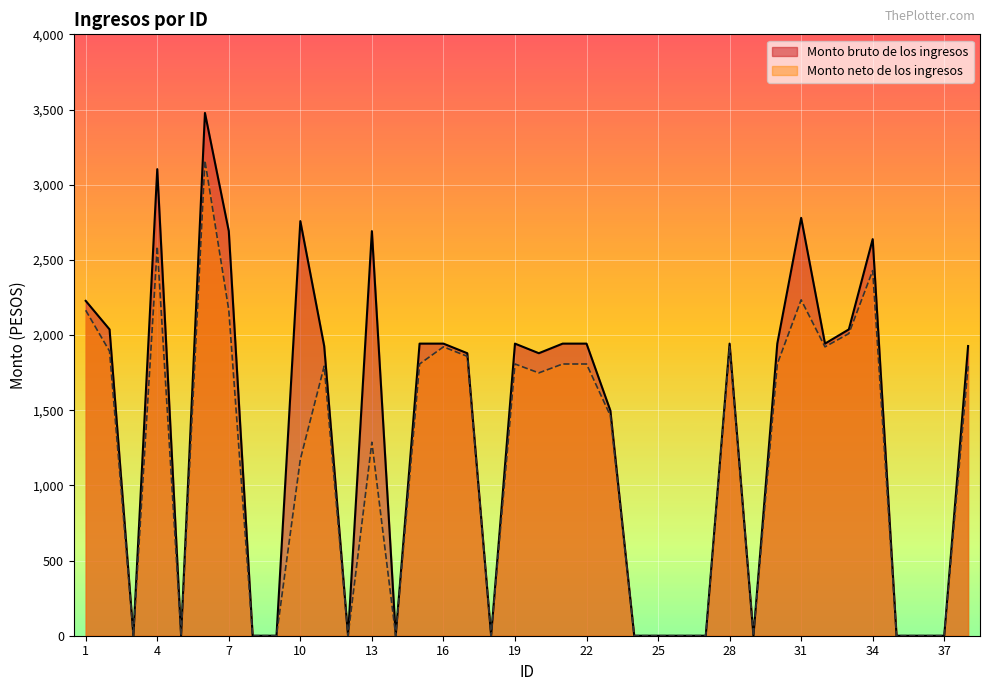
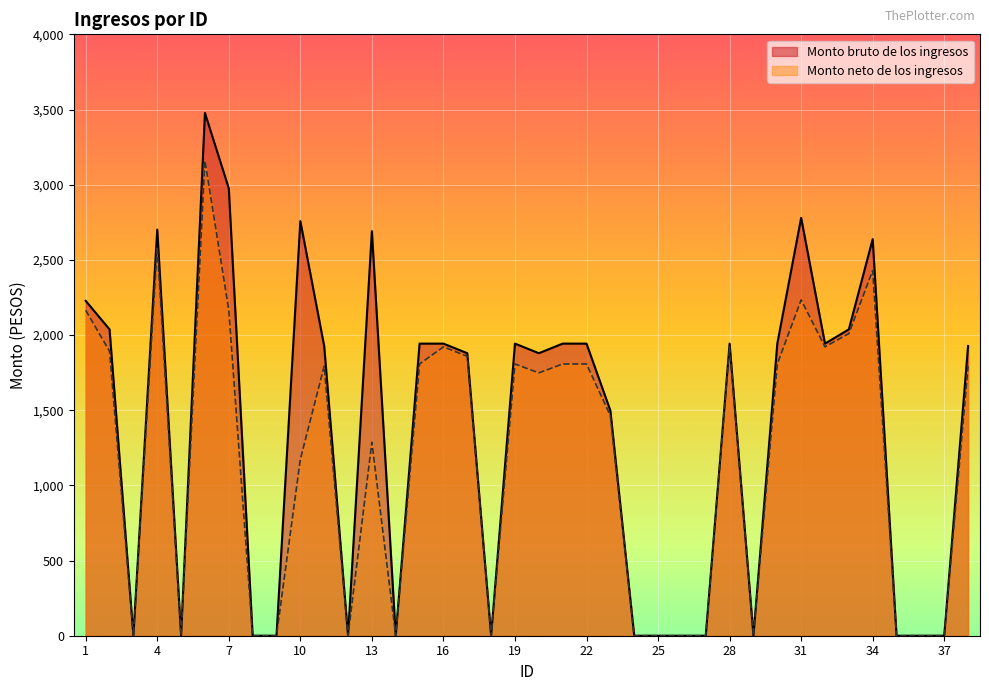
Monto bruto de los ingresos, 4: 3,100 -> 2,700
Monto bruto de los ingresos, 7: 2,690 -> 2,980
